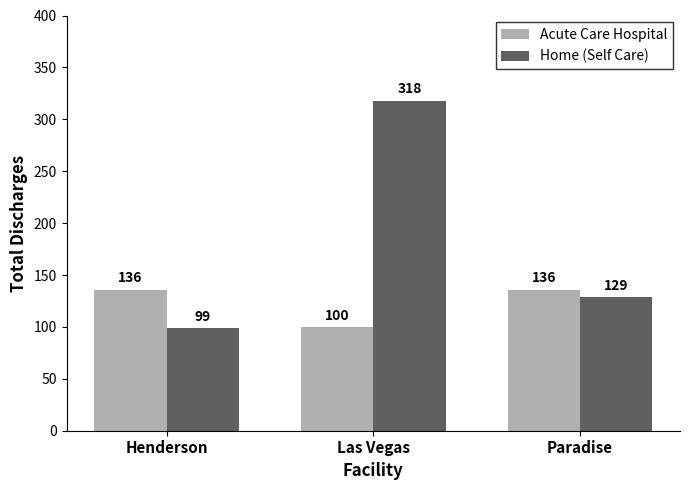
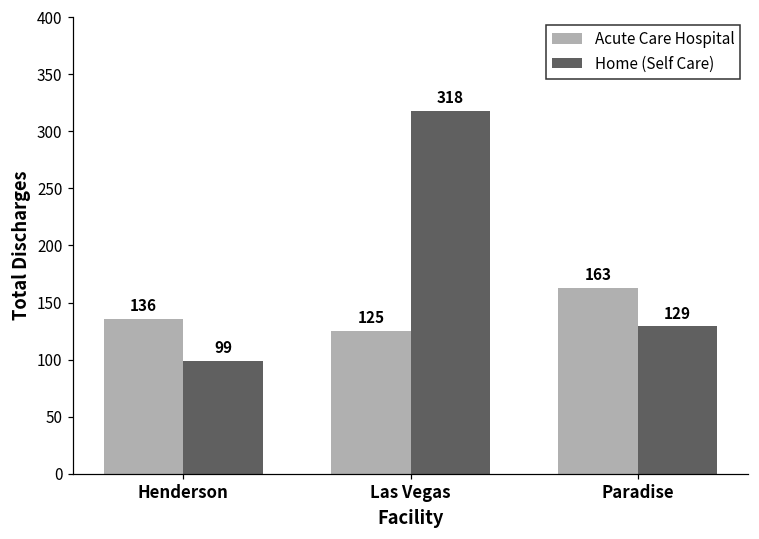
Acute Care Hospital, Las Vegas: 100 -> 125
Acute Care Hospital, Paradise: 136 -> 163
